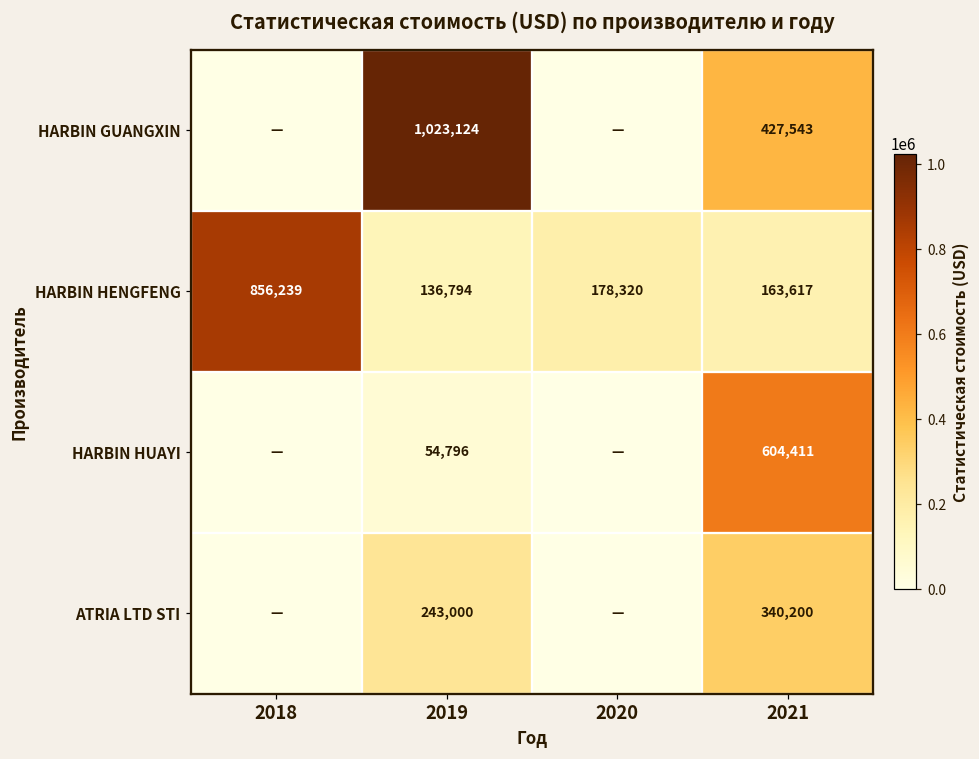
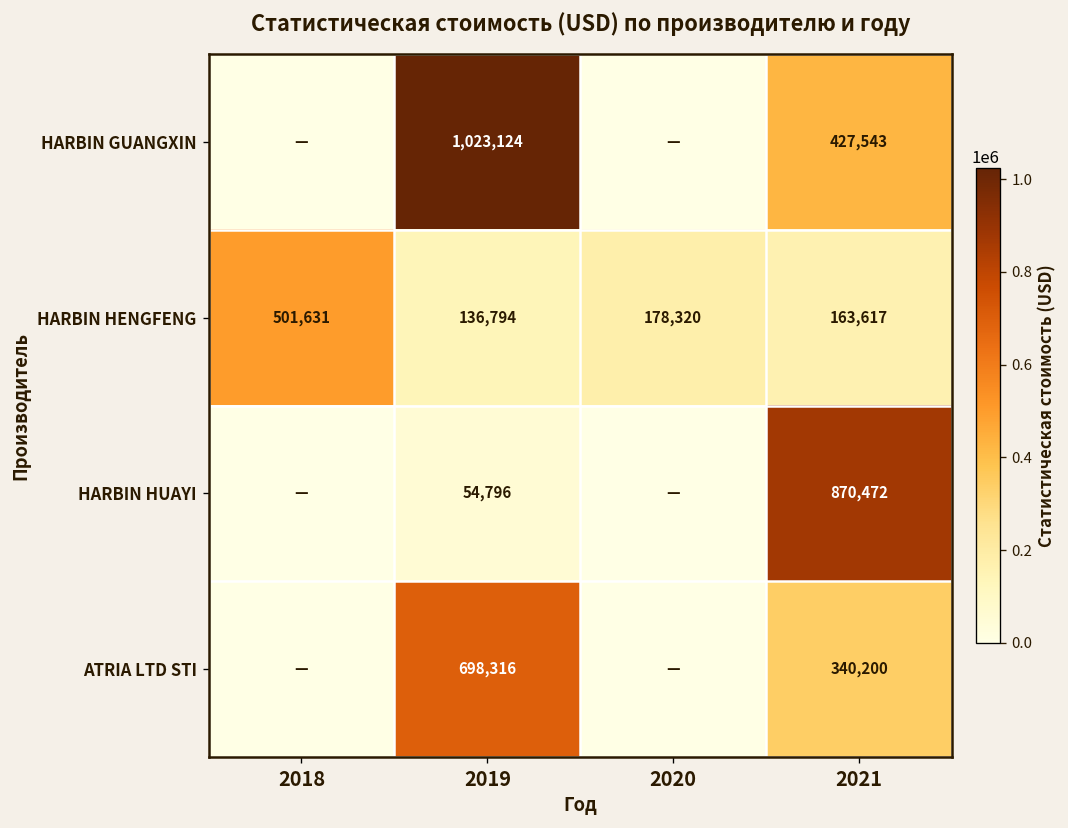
HARBIN HENGFENG, 2018: 856,239 -> 501,631
HARBIN HUAYI, 2021: 604,411 -> 870,472
ATRIA LTD STI, 2019: 243,000 -> 698,316
